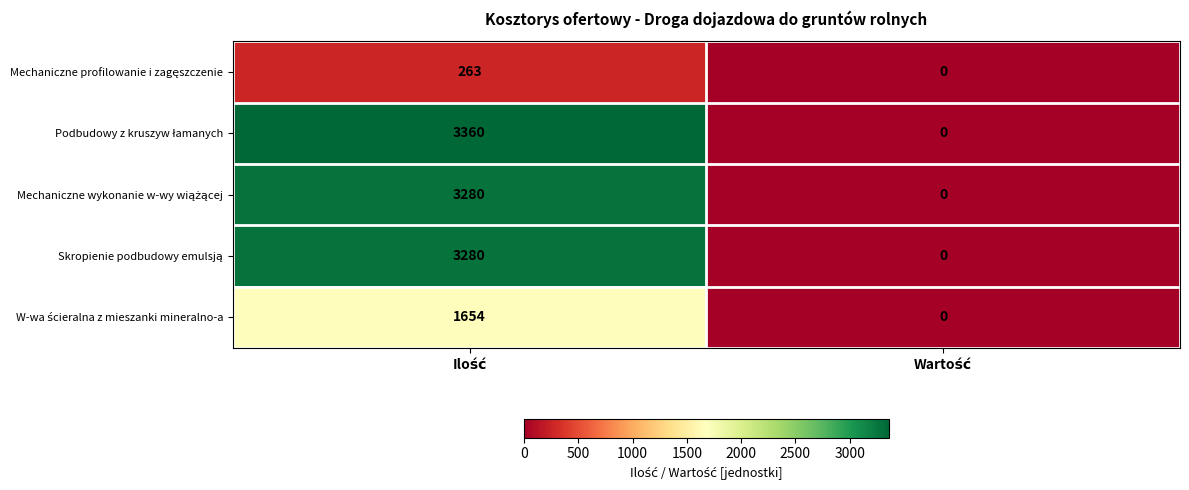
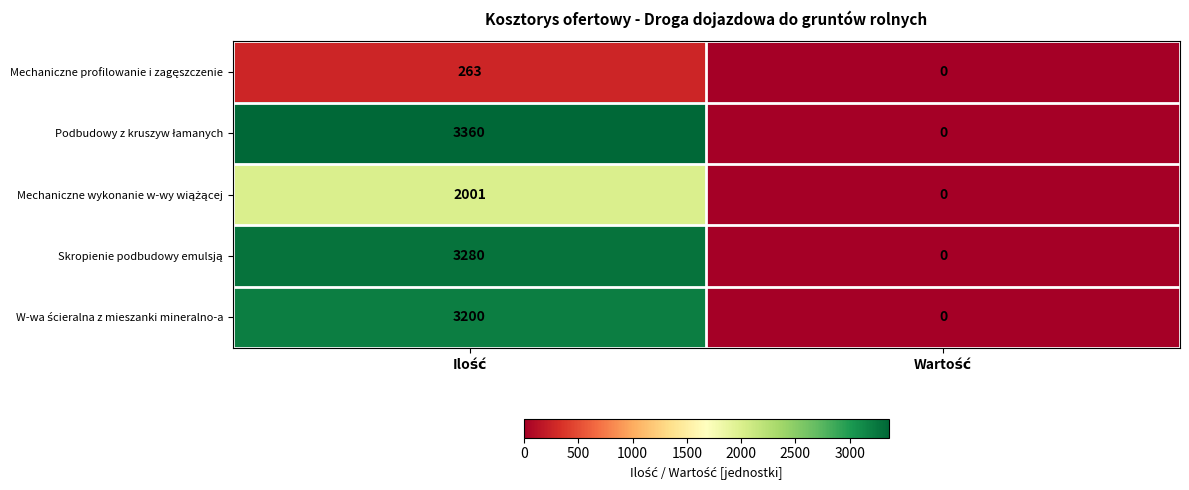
Mechaniczne wykonanie w-wy wiążącej, Ilość: 3280 -> 2001
W-wa ścieralna z mieszanki mineralno-a, Ilość: 1654 -> 3200
